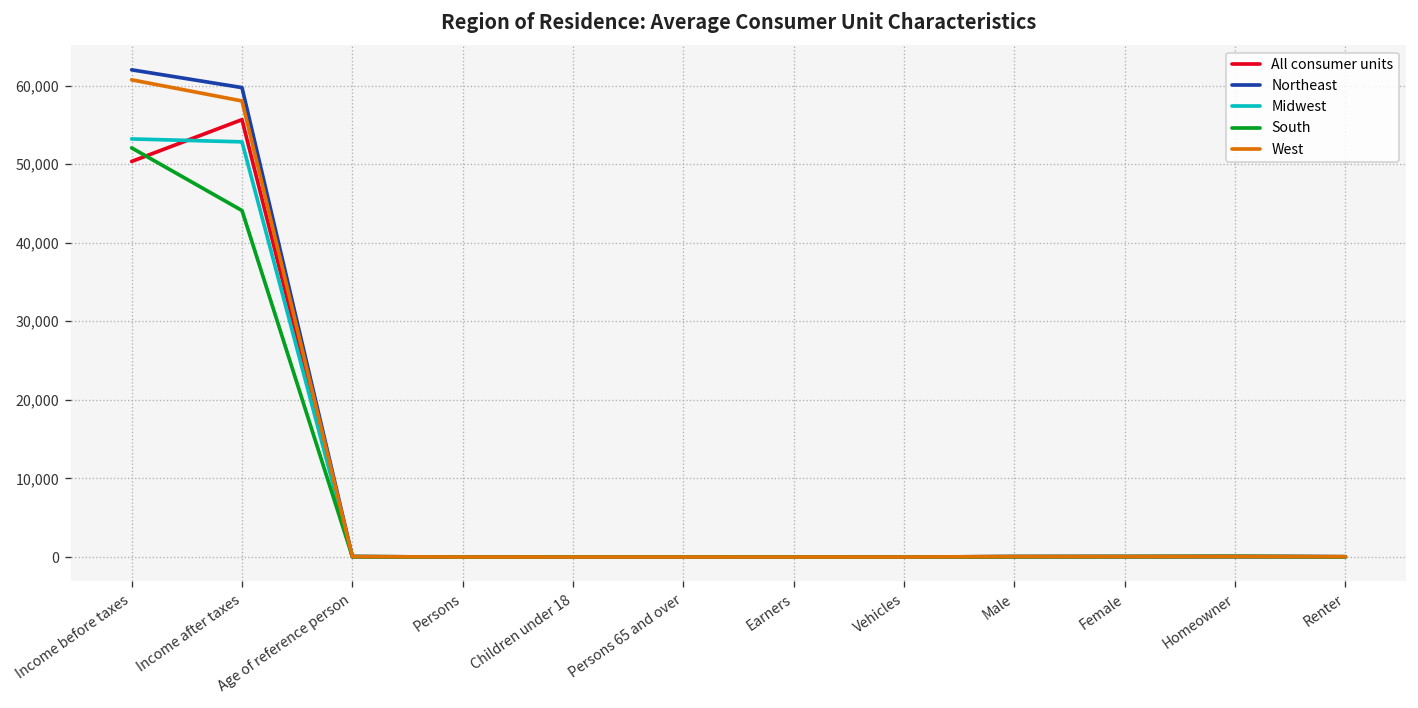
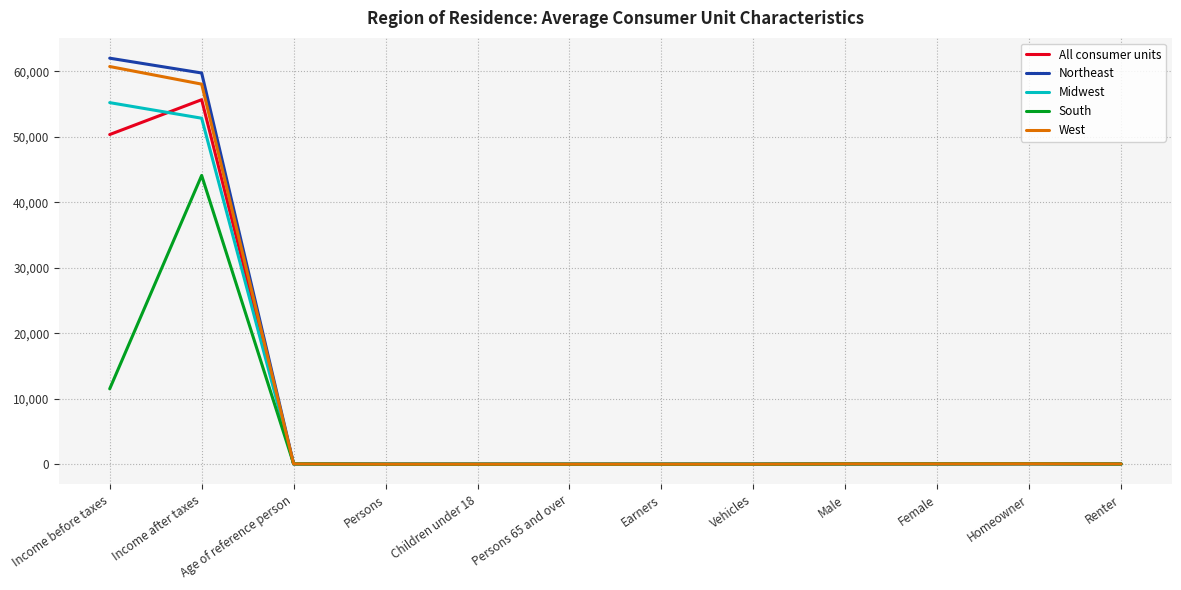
Midwest, Income before taxes: 53,000 -> 55,000
South, Income before taxes: 52,000 -> 12,000
